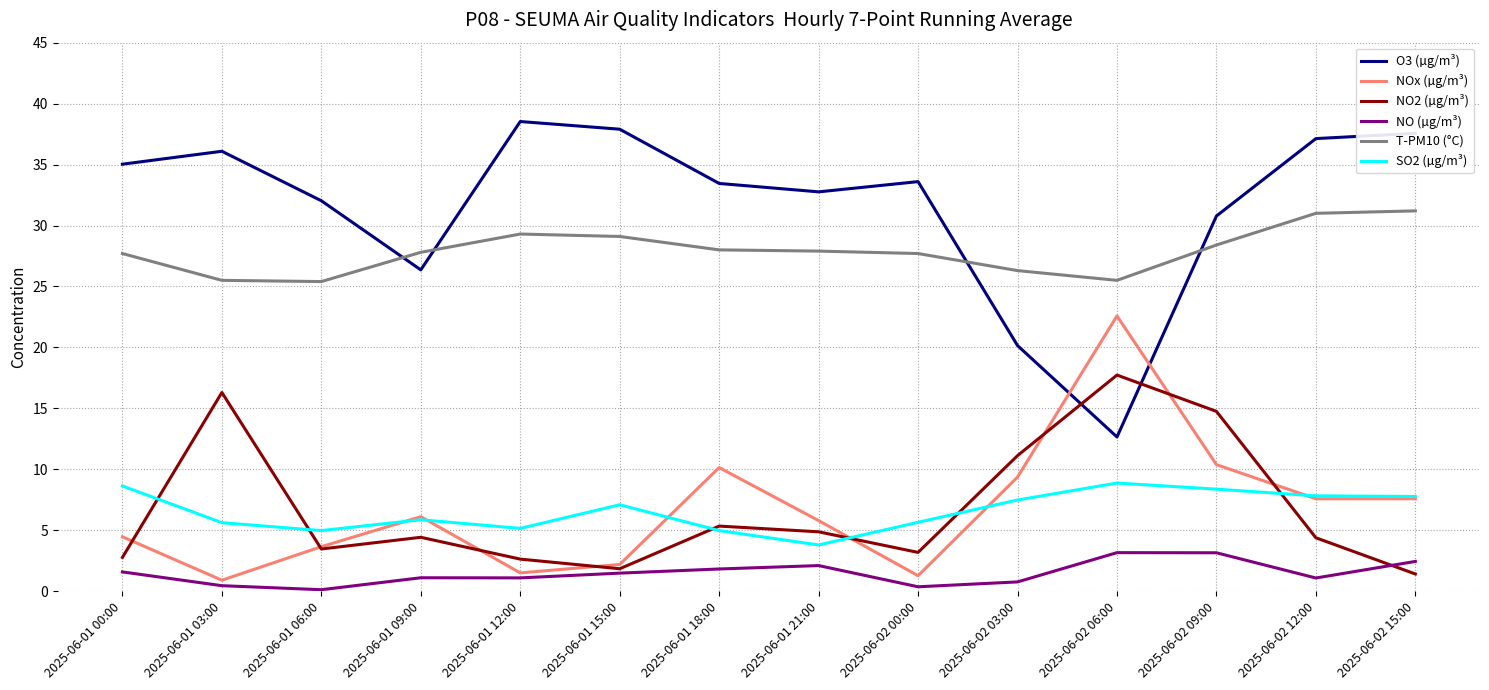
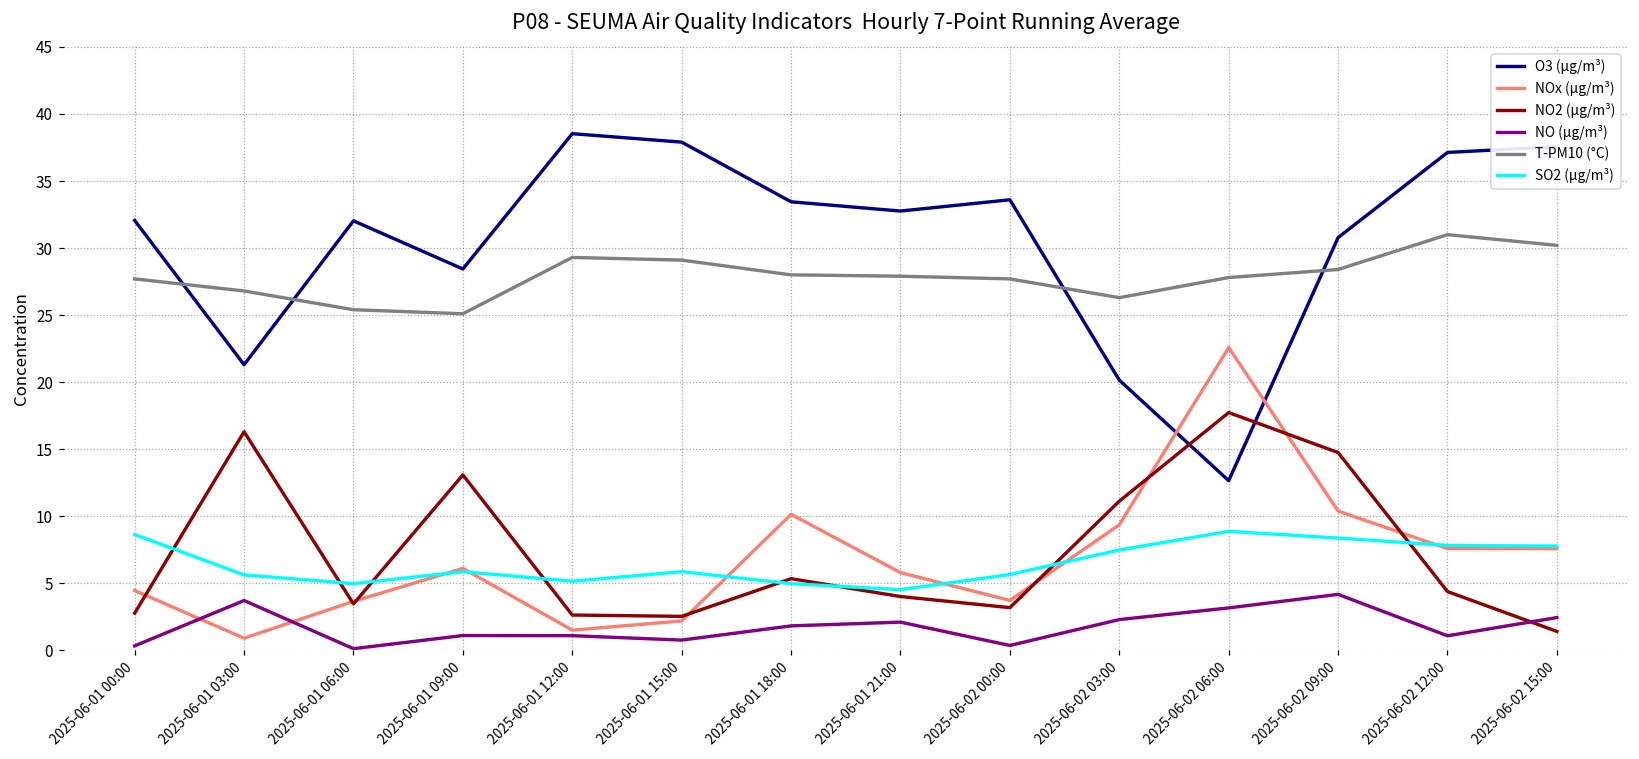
O3 (µg/m³), 2025-06-01 00:00: 35.0 -> 32.1
NO (µg/m³), 2025-06-01 00:00: 1.6 -> 0.3
O3 (µg/m³), 2025-06-01 03:00: 36.1 -> 21.3
NO (µg/m³), 2025-06-01 03:00: 0.5 -> 3.7
T-PM10 (°C), 2025-06-01 03:00: 25.5 -> 26.8
O3 (µg/m³), 2025-06-01 09:00: 26.4 -> 28.4
NO2 (µg/m³), 2025-06-01 09:00: 4.4 -> 13.1
T-PM10 (°C), 2025-06-01 09:00: 27.8 -> 25.1
NO2 (µg/m³), 2025-06-01 15:00: 1.8 -> 2.5
NO (µg/m³), 2025-06-01 15:00: 1.5 -> 0.8
SO2 (µg/m³), 2025-06-01 15:00: 7.1 -> 5.9
NO2 (µg/m³), 2025-06-01 21:00: 4.9 -> 4.0
SO2 (µg/m³), 2025-06-01 21:00: 3.8 -> 4.5
NOx (µg/m³), 2025-06-02 00:00: 1.3 -> 3.7
NO (µg/m³), 2025-06-02 03:00: 0.8 -> 2.3
T-PM10 (°C), 2025-06-02 06:00: 25.5 -> 27.8
NO (µg/m³), 2025-06-02 09:00: 3.2 -> 4.2
T-PM10 (°C), 2025-06-02 15:00: 31.2 -> 30.2
